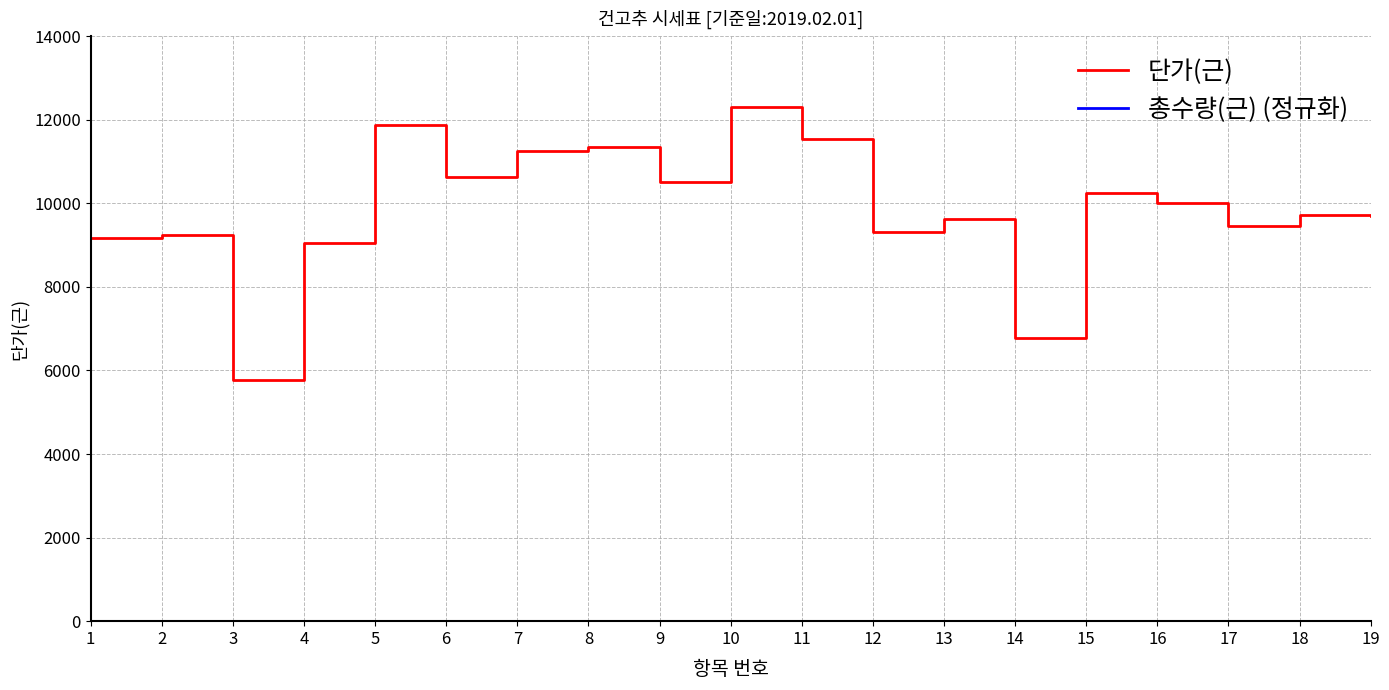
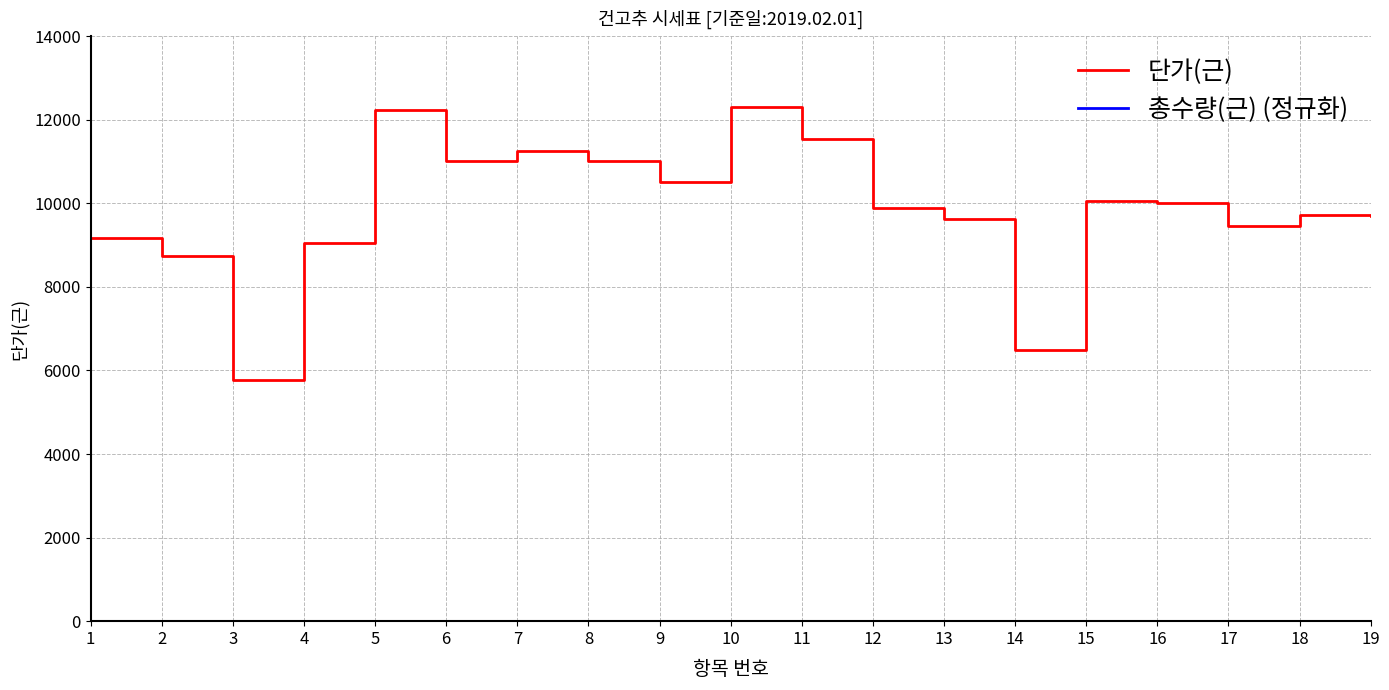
단가(근), 2: 9200 -> 8800
단가(근), 5: 11900 -> 12200
단가(근), 6: 10600 -> 11000
단가(근), 8: 11400 -> 11000
단가(근), 12: 9300 -> 9900
단가(근), 14: 6800 -> 6500
단가(근), 15: 10300 -> 10100
